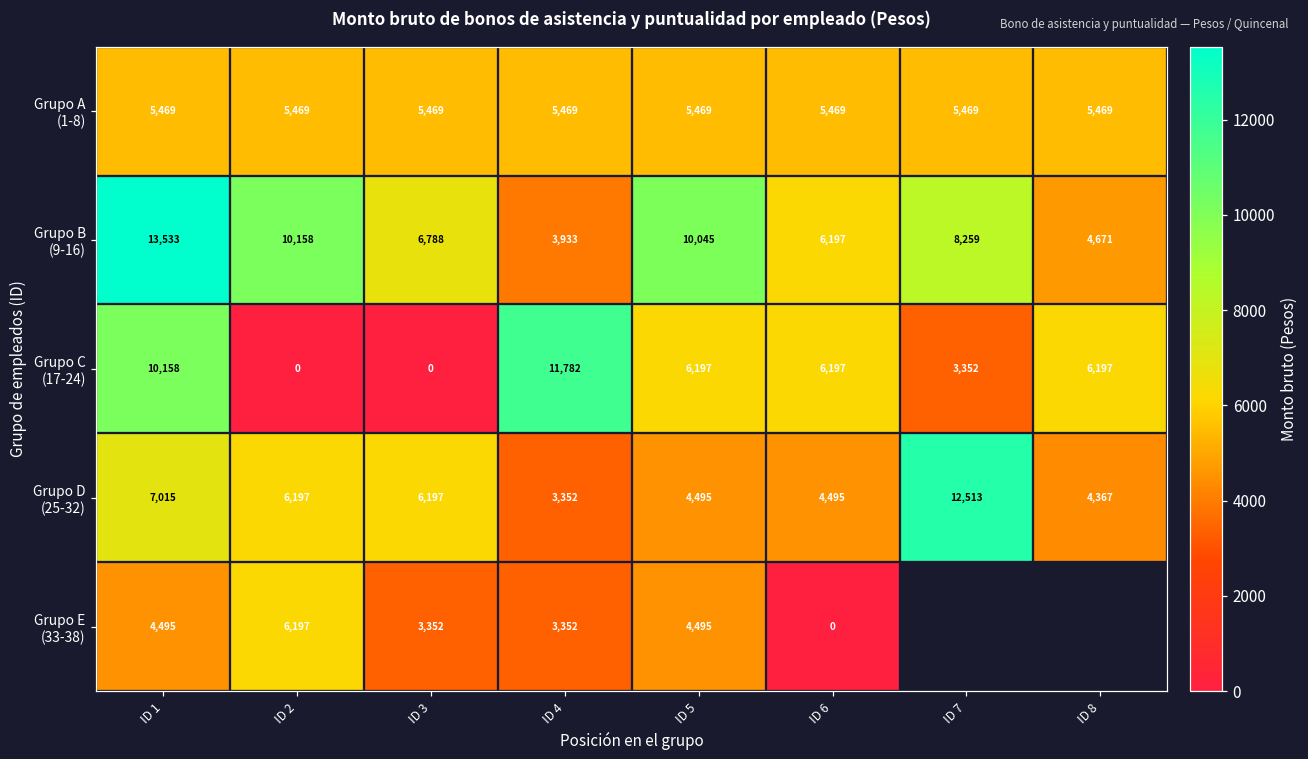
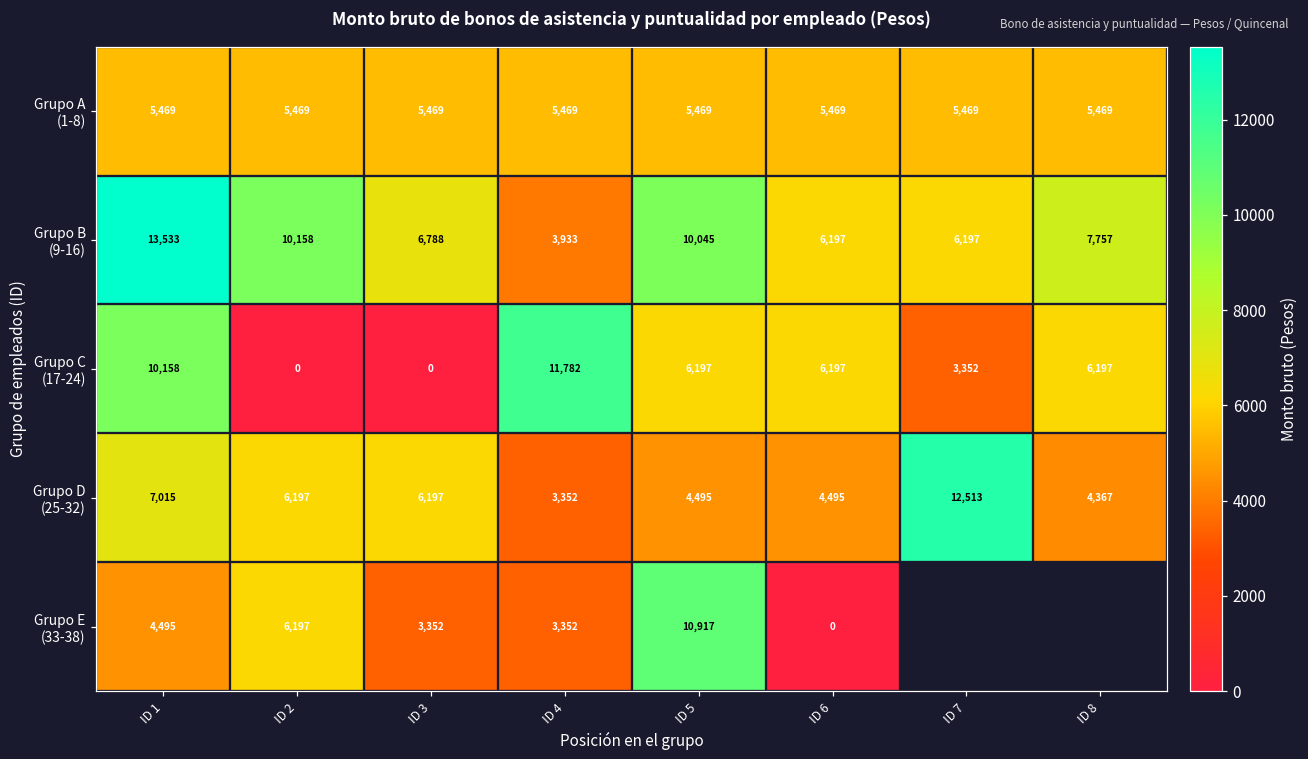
Grupo B (9-16), ID 7: 8,259 -> 6,197
Grupo B (9-16), ID 8: 4,671 -> 7,757
Grupo E (33-38), ID 5: 4,495 -> 10,917
